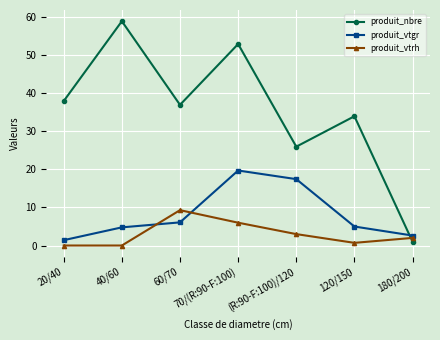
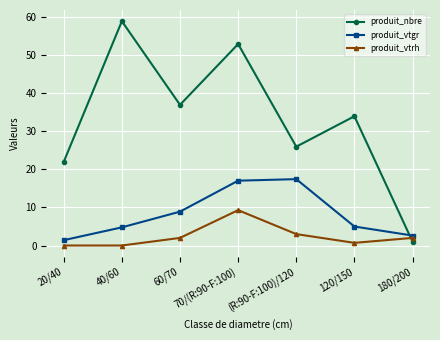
produit_nbre, 20/40: 38 -> 22
produit_vtgr, 60/70: 6 -> 9
produit_vtrh, 60/70: 9 -> 2
produit_vtgr, 70/(R:90-F:100): 20 -> 17
produit_vtrh, 70/(R:90-F:100): 6 -> 9
